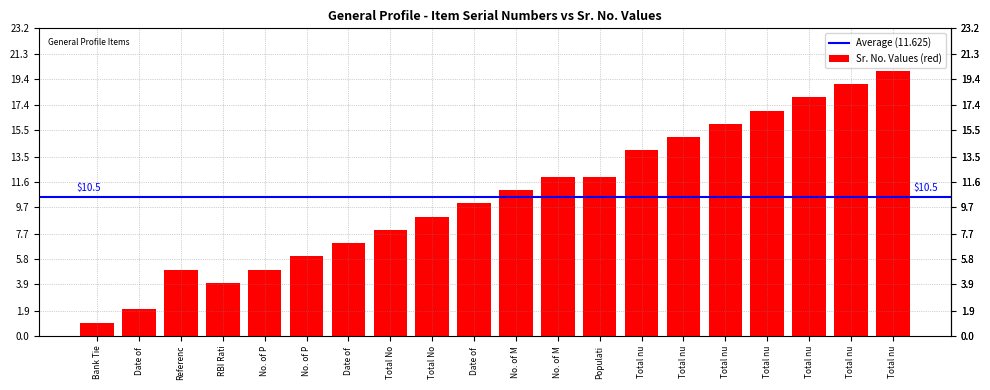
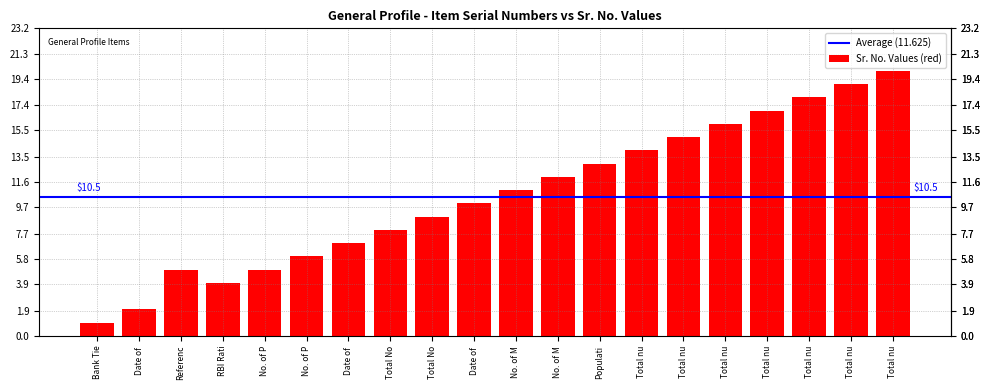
Populati: 12 -> 13
